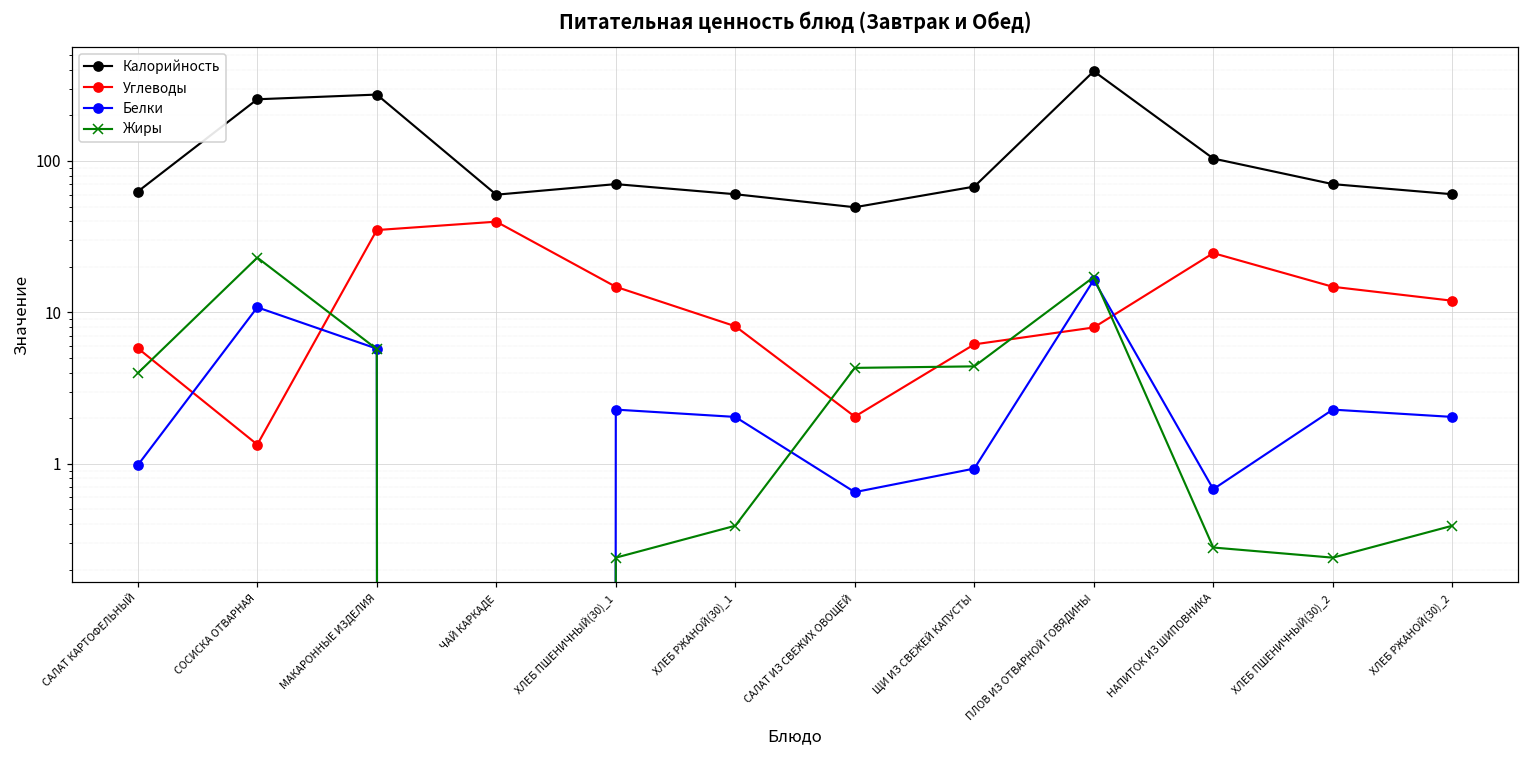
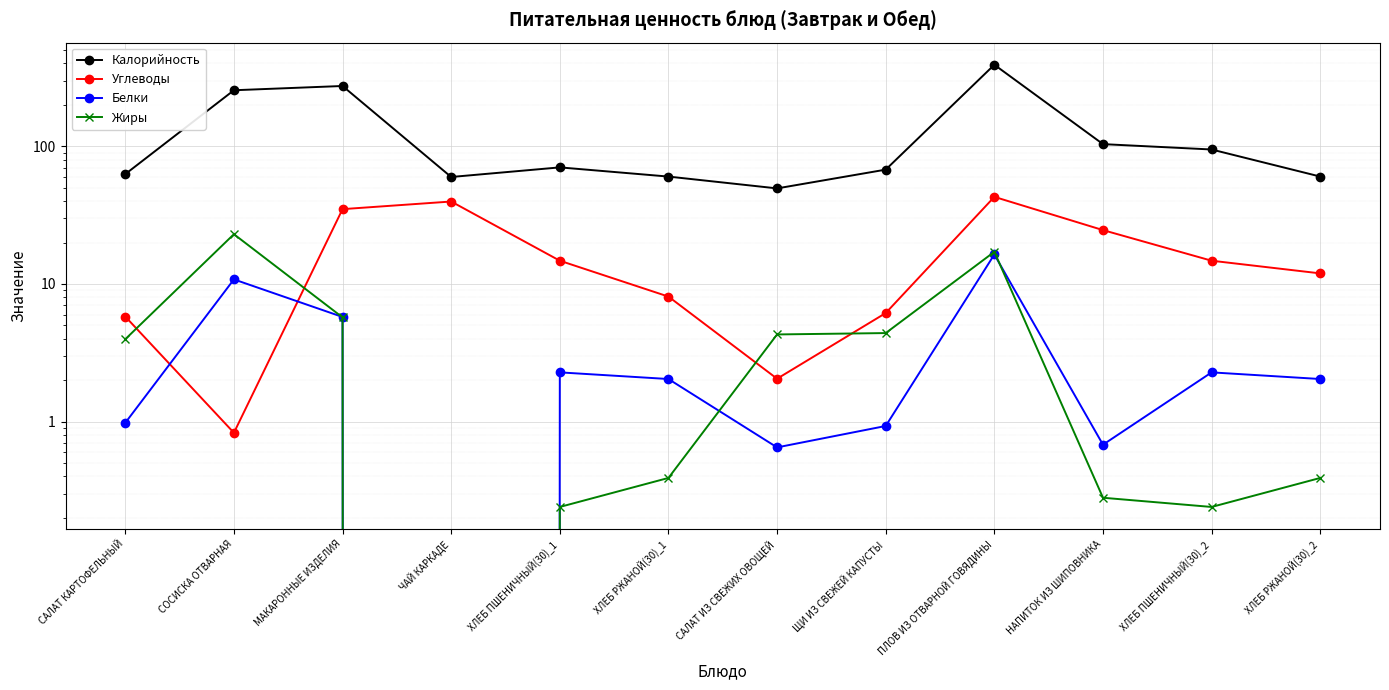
Углеводы, СОСИСКА ОТВАРНАЯ: 1.3 -> 0.8
Углеводы, ПЛОВ ИЗ ОТВАРНОЙ ГОВЯДИНЫ: 8 -> 43
Калорийность, ХЛЕБ ПШЕНИЧНЫЙ(30)_2: 70 -> 90
